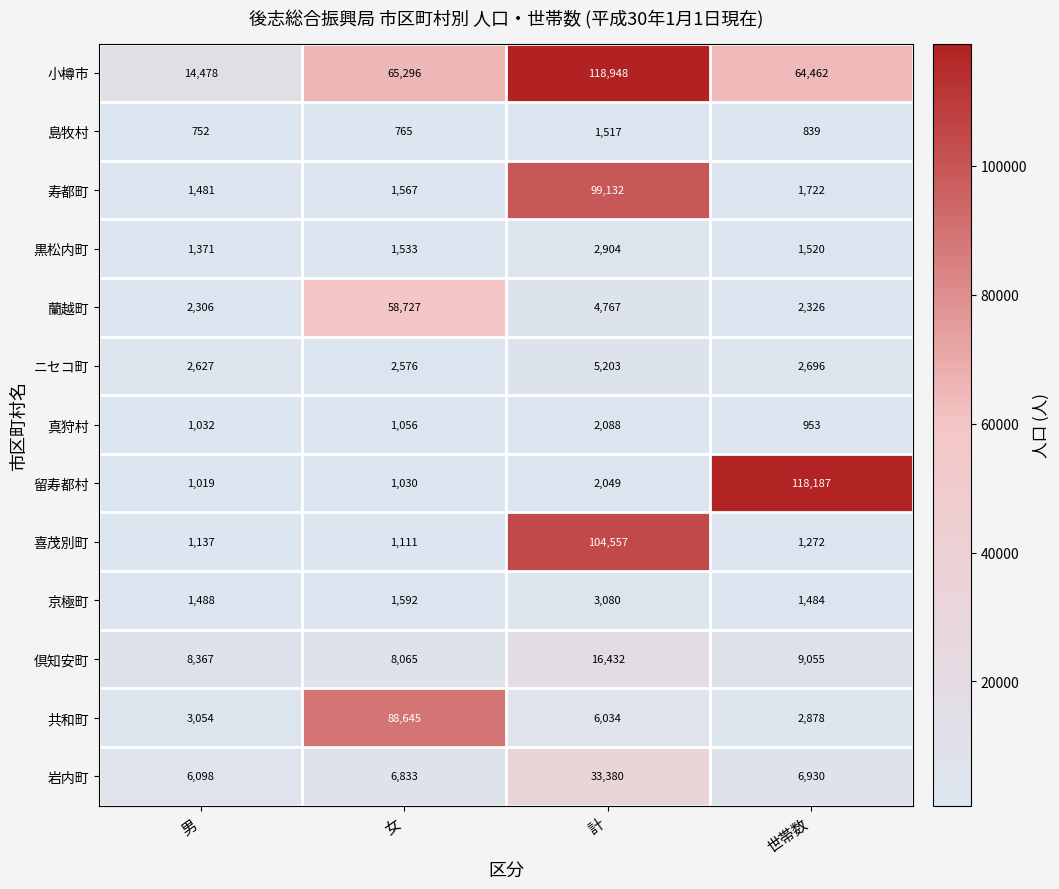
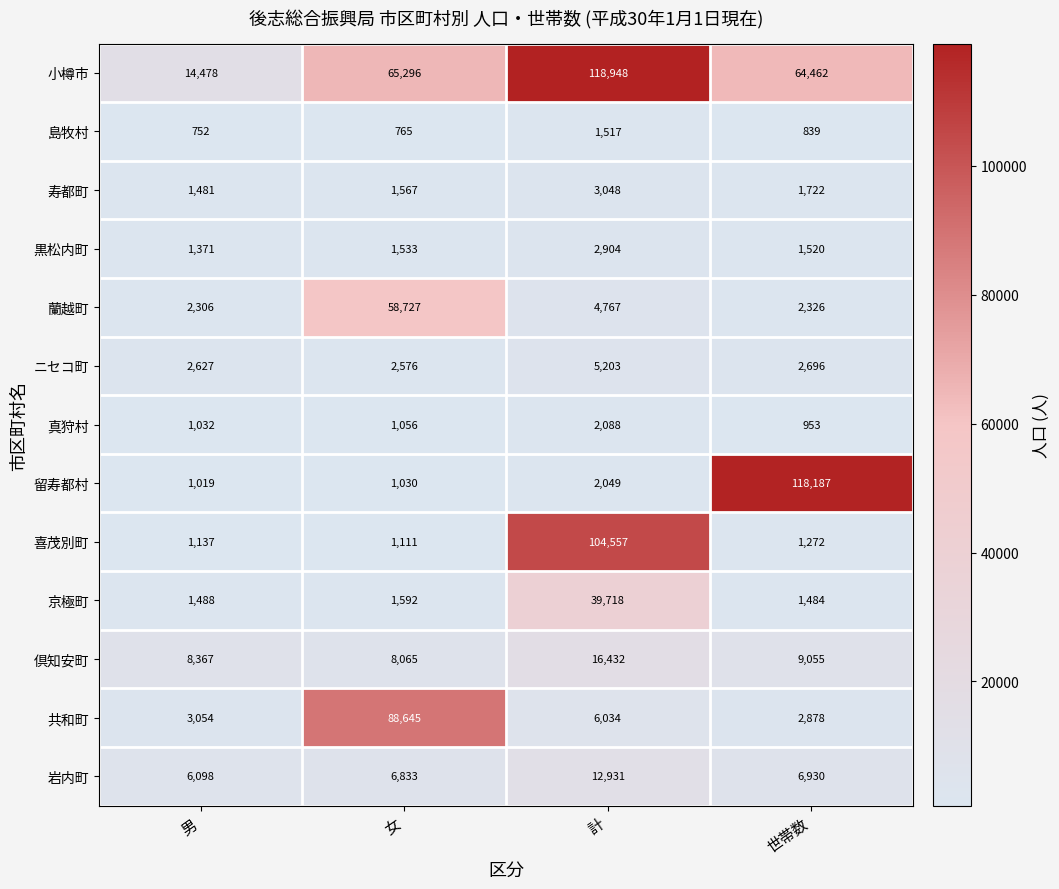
寿都町, 計: 99,132 -> 3,048
京極町, 計: 3,080 -> 39,718
岩内町, 計: 33,380 -> 12,931
